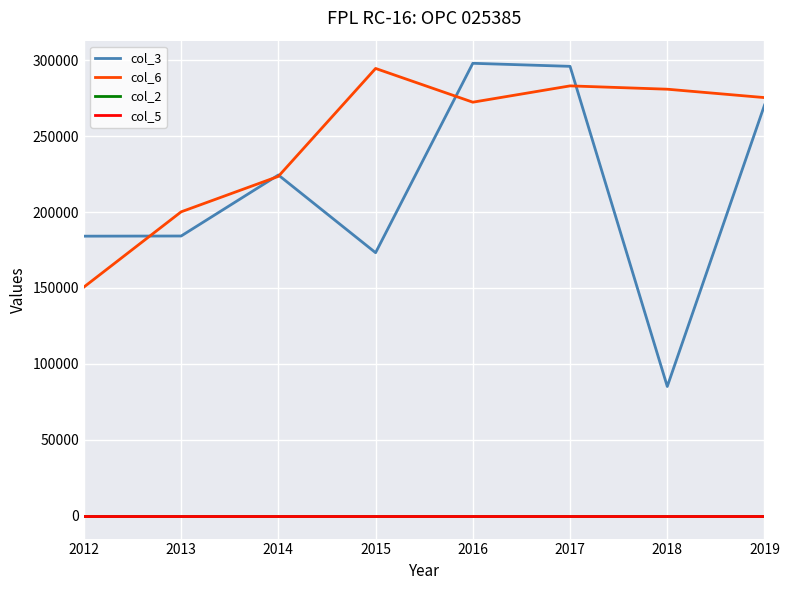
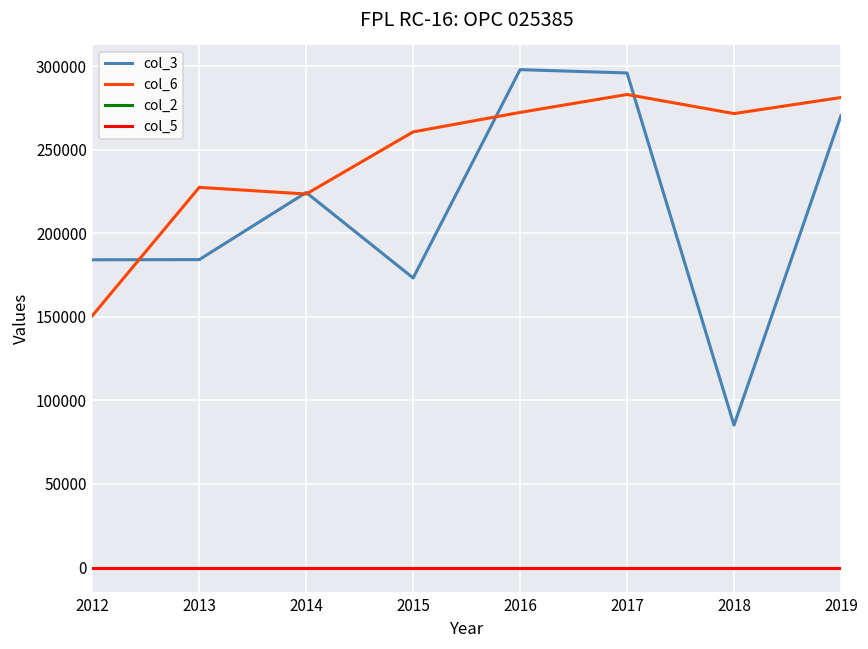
col_6, 2013: 200000 -> 227000
col_6, 2015: 294000 -> 261000
col_6, 2018: 281000 -> 272000
col_6, 2019: 275000 -> 281000
